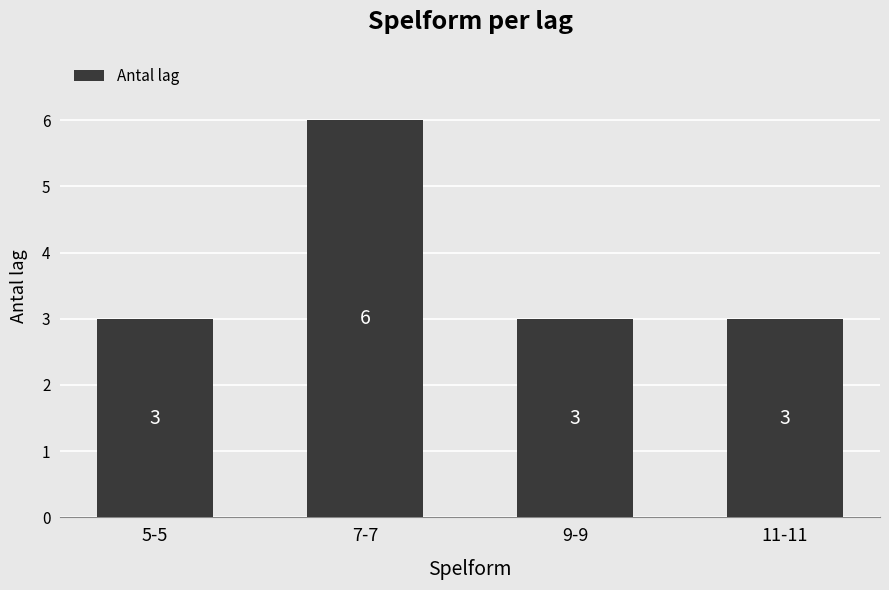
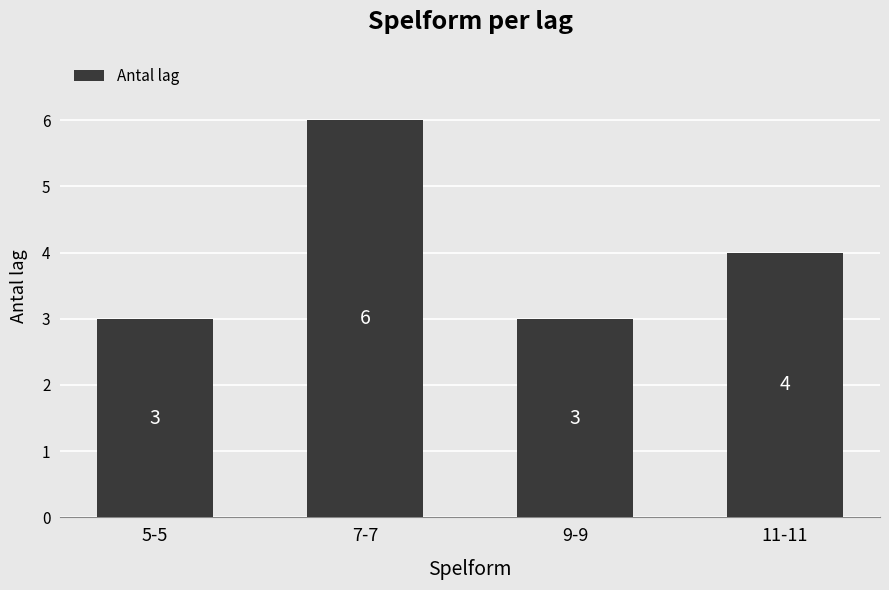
11-11: 3 -> 4
